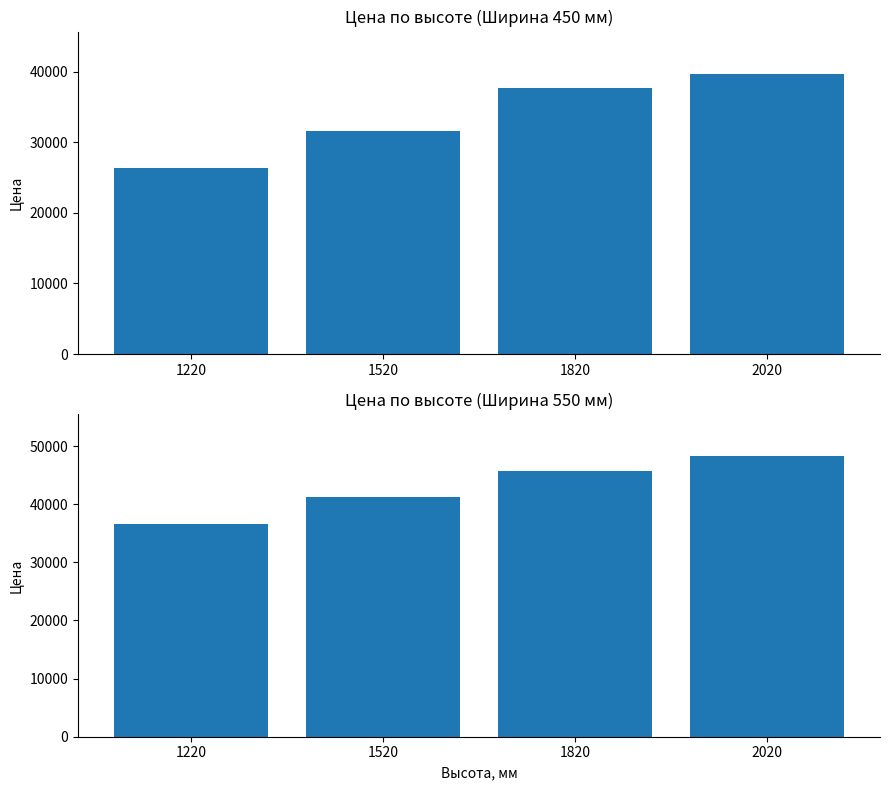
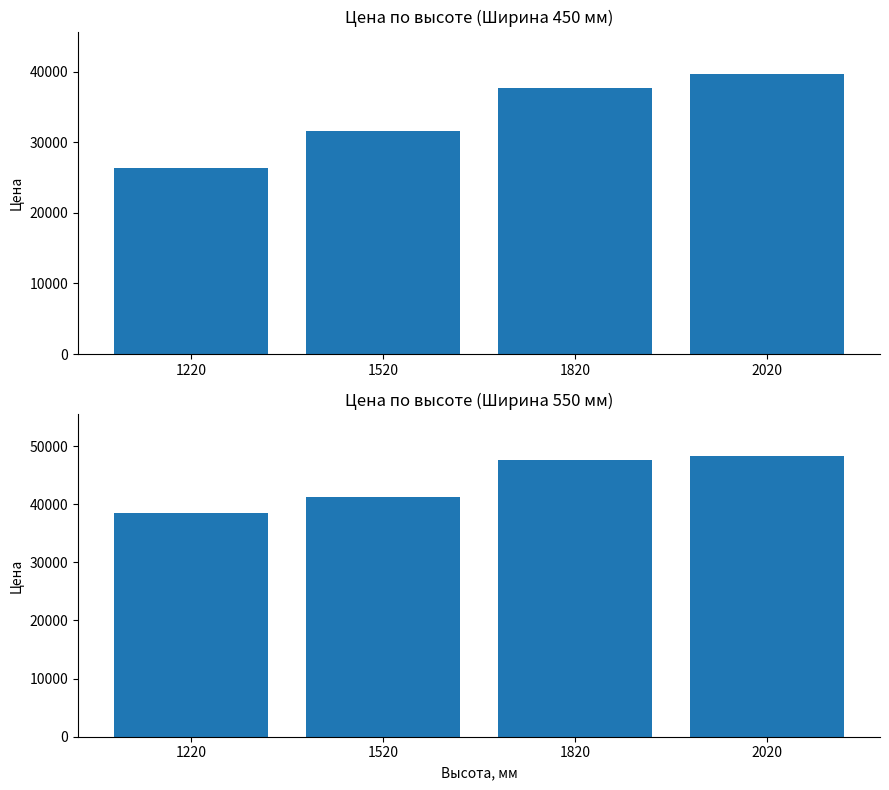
Цена по высоте (Ширина 550 мм), 1220: 37000 -> 39000
Цена по высоте (Ширина 550 мм), 1820: 46000 -> 48000
